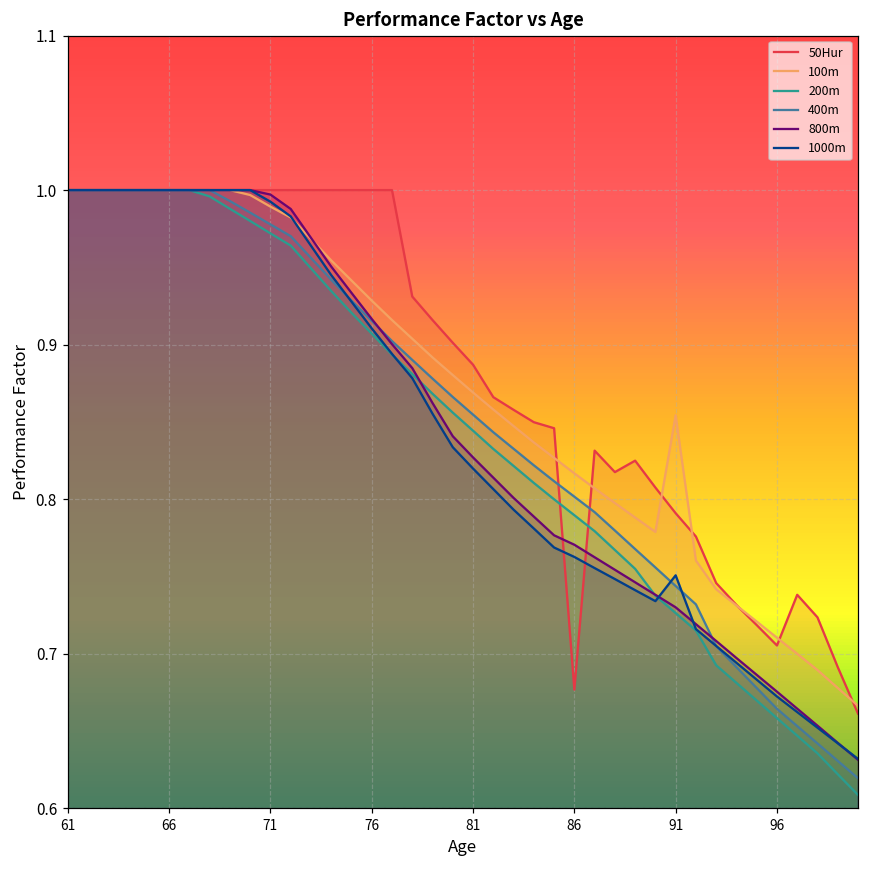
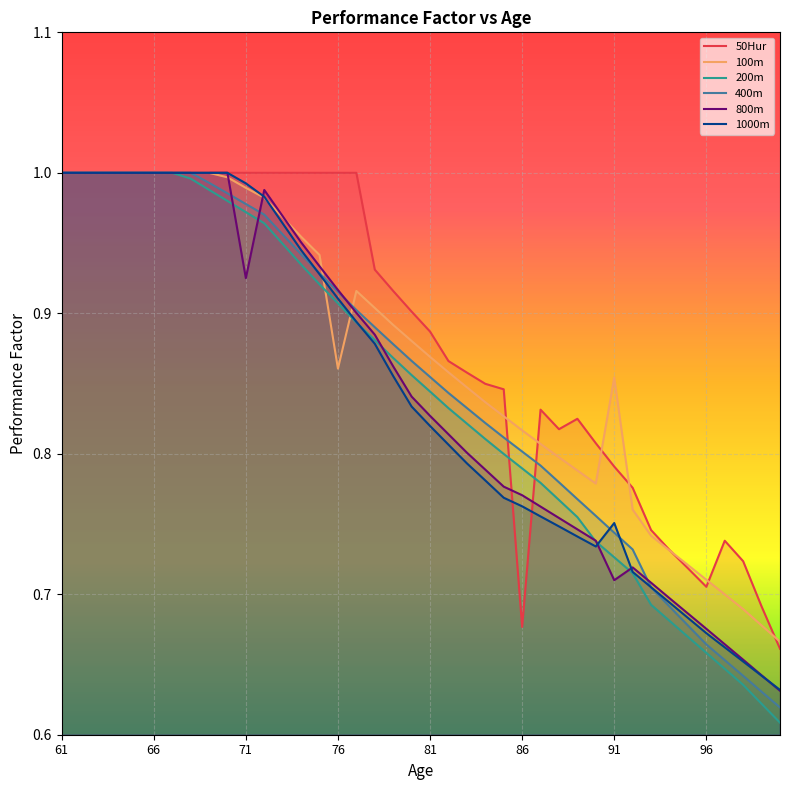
800m, 71: 0.997 -> 0.925
100m, 76: 0.929 -> 0.861
800m, 91: 0.73 -> 0.71
